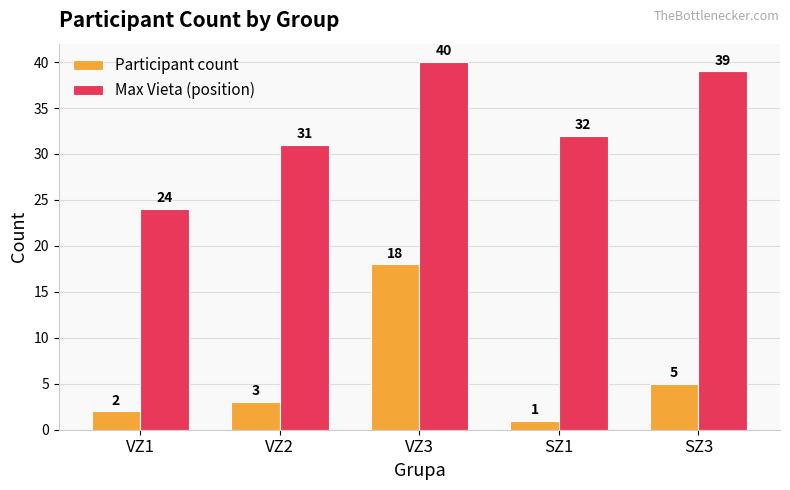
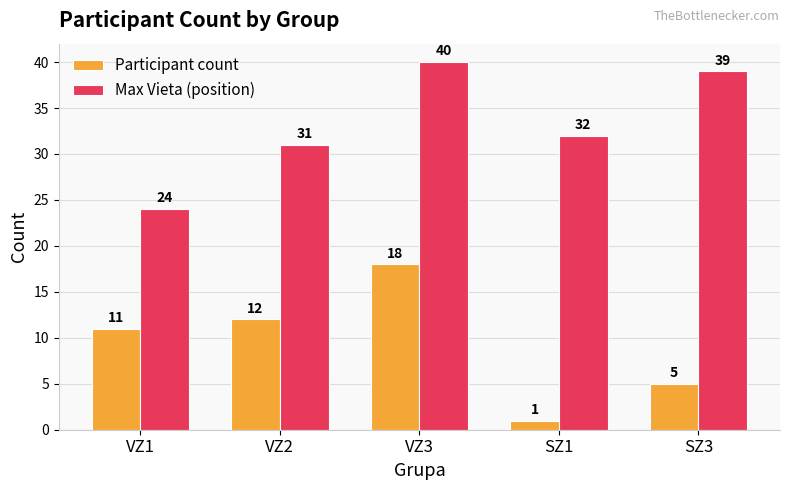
Participant count, VZ1: 2 -> 11
Participant count, VZ2: 3 -> 12
